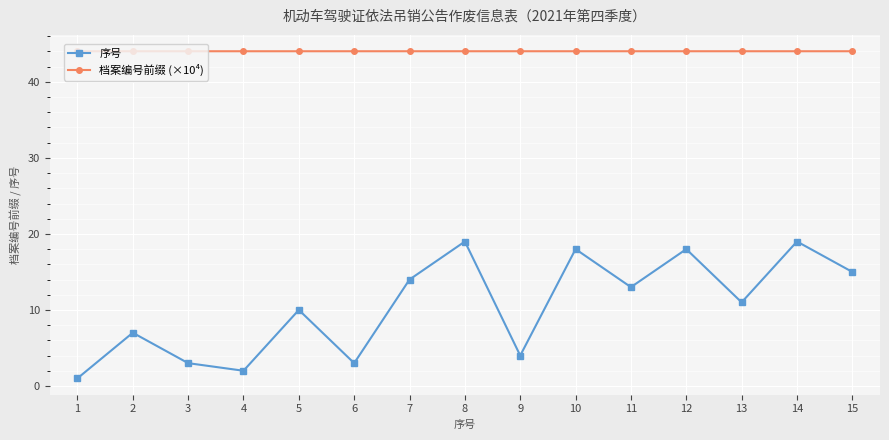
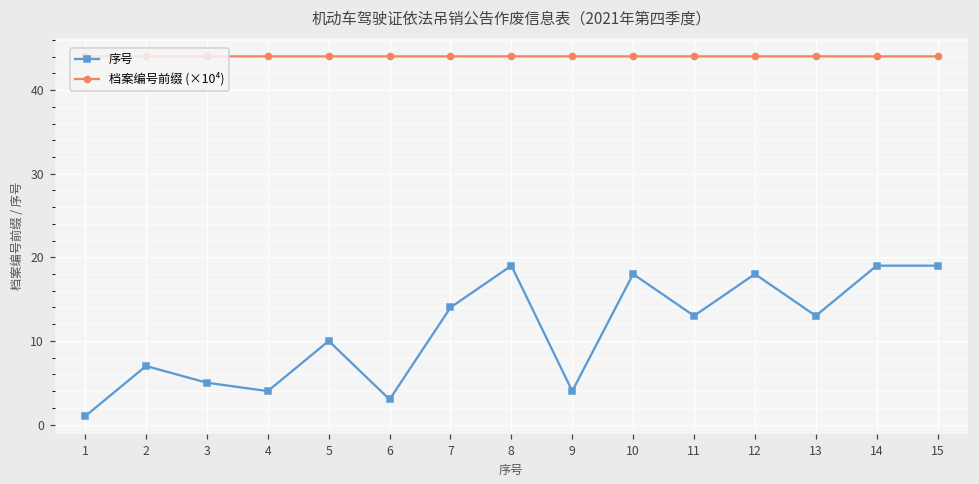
序号, 3: 3 -> 5
序号, 4: 2 -> 4
序号, 13: 11 -> 13
序号, 15: 15 -> 19
